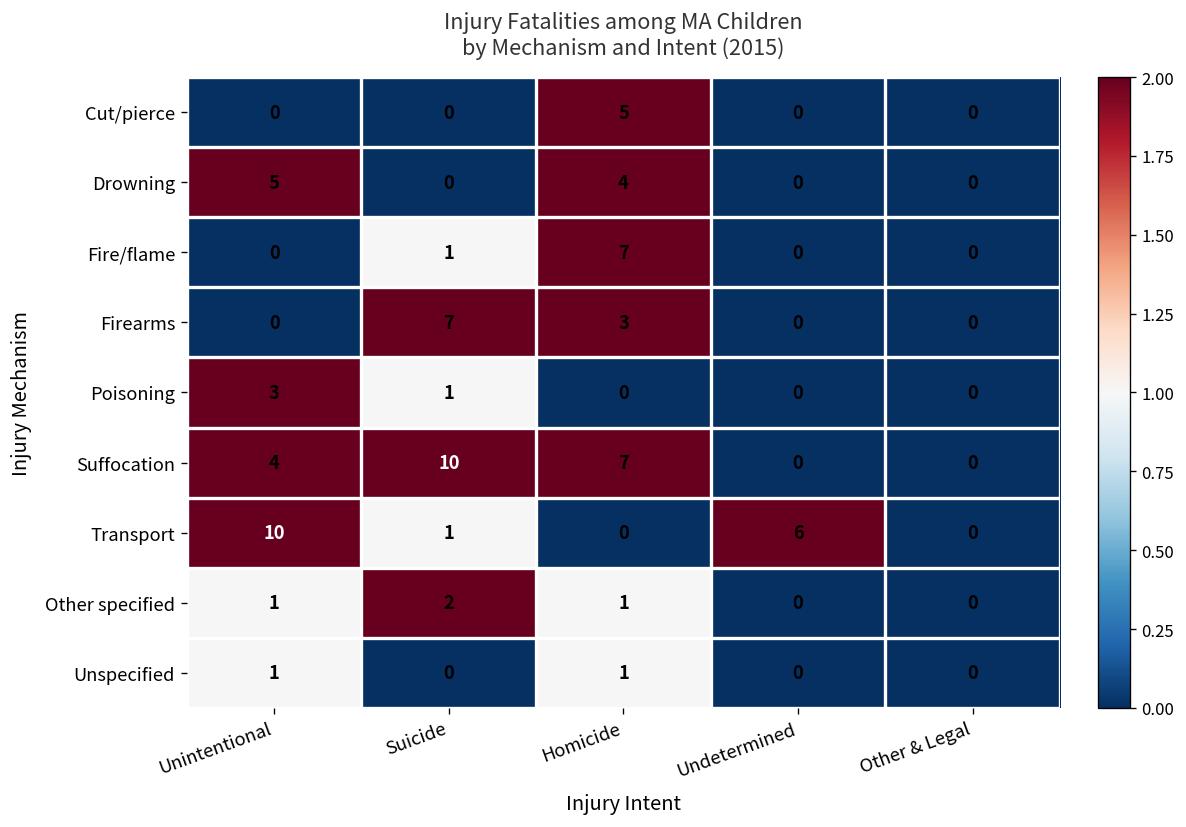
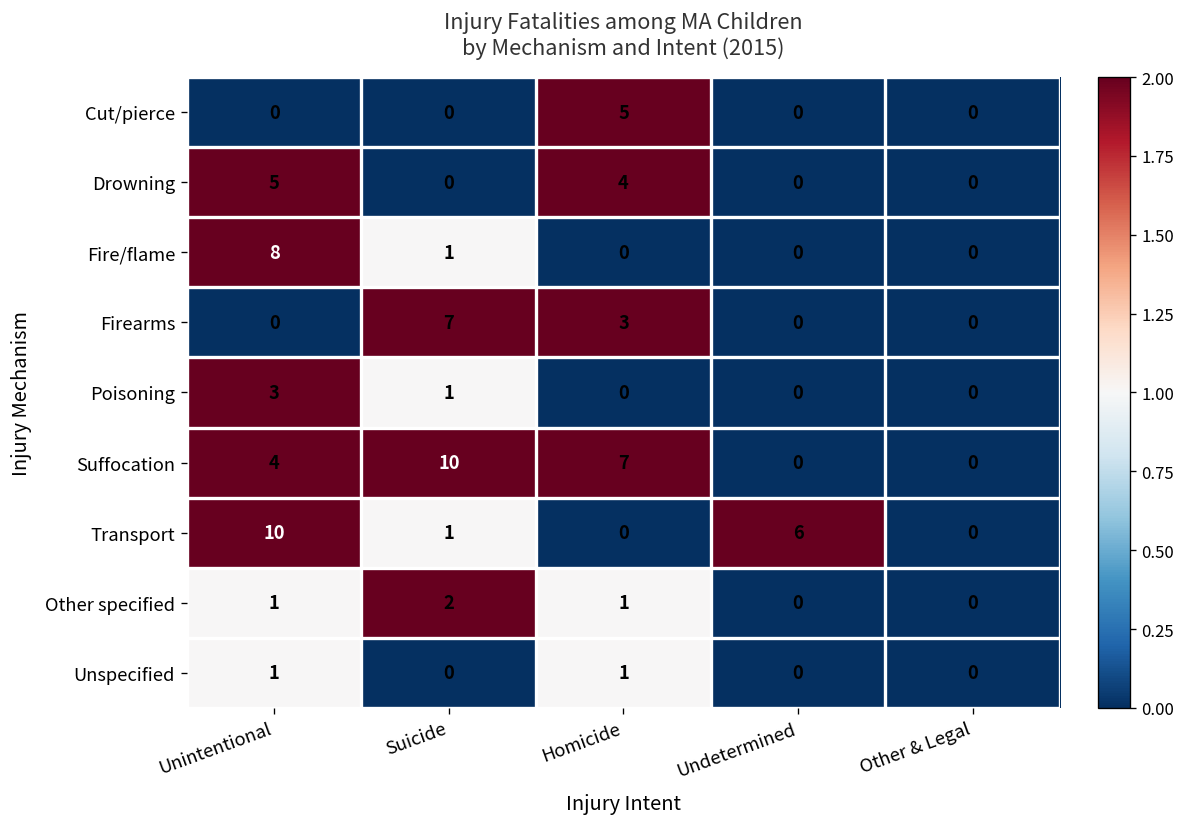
Fire/flame, Unintentional: 0 -> 8
Fire/flame, Homicide: 7 -> 0
